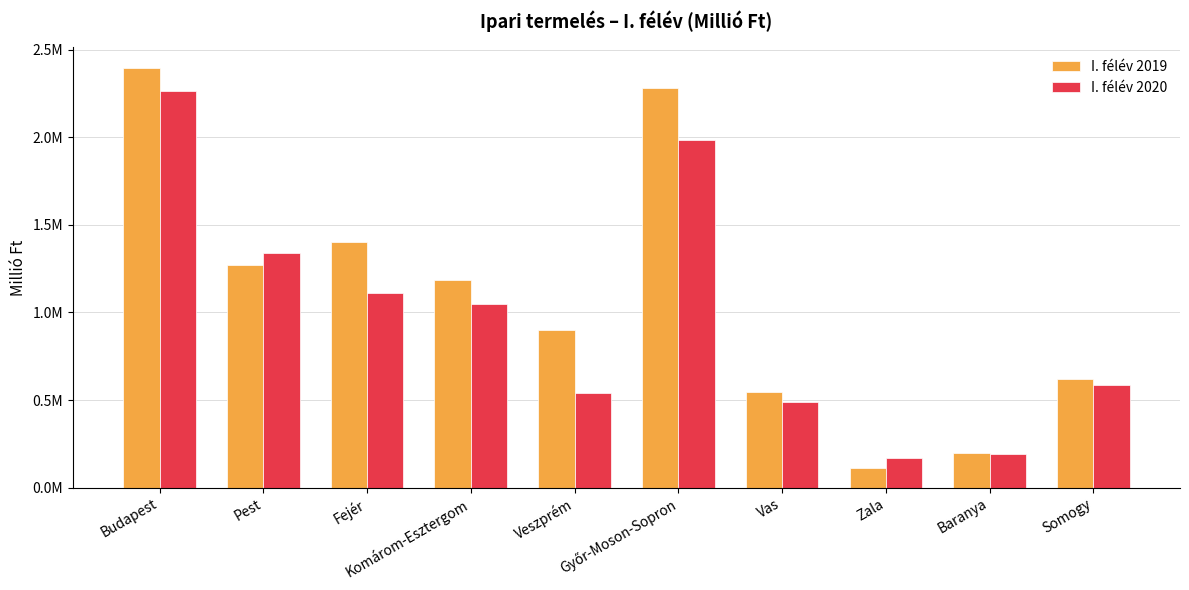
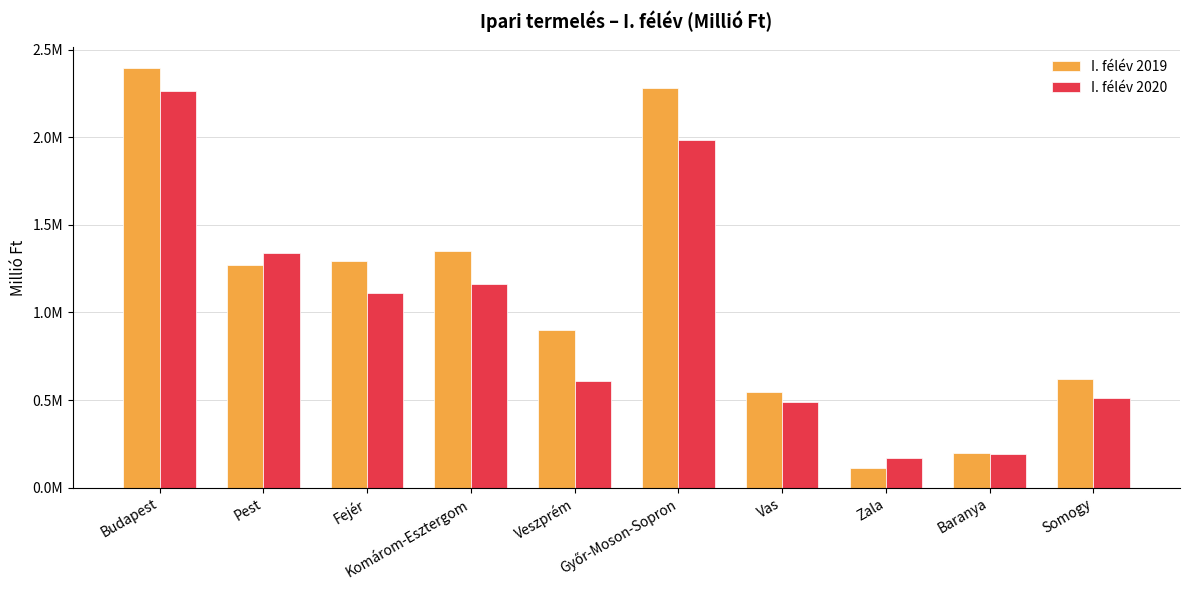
I. félév 2019, Fejér: 1410000 -> 1290000
I. félév 2019, Komárom-Esztergom: 1190000 -> 1350000
I. félév 2020, Komárom-Esztergom: 1050000 -> 1160000
I. félév 2020, Veszprém: 540000 -> 610000
I. félév 2020, Somogy: 580000 -> 510000
